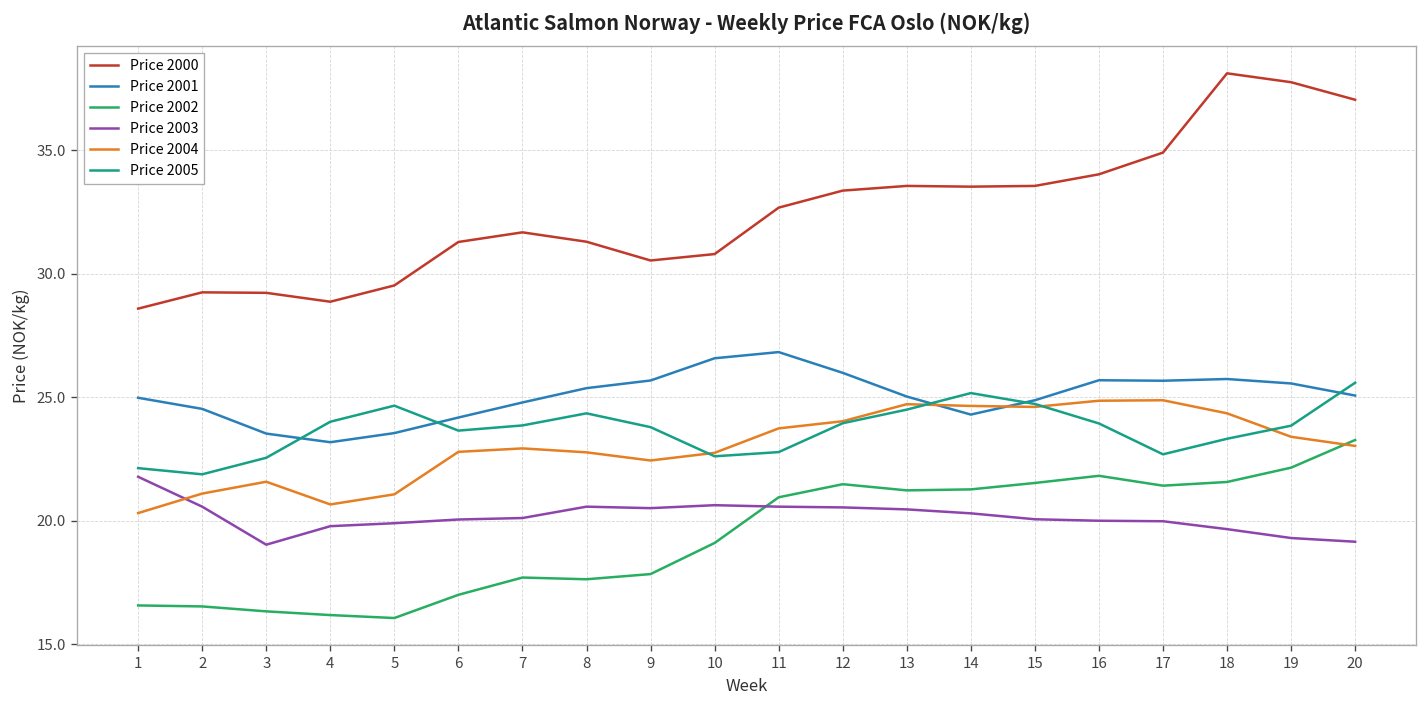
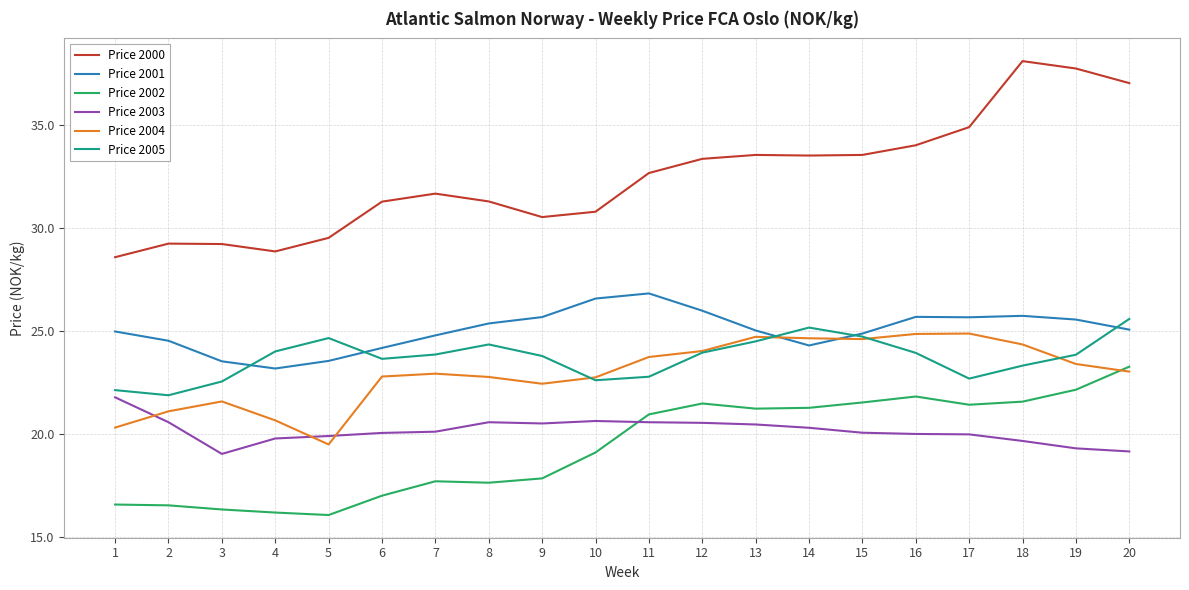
Price 2004, 5: 21.1 -> 19.5
